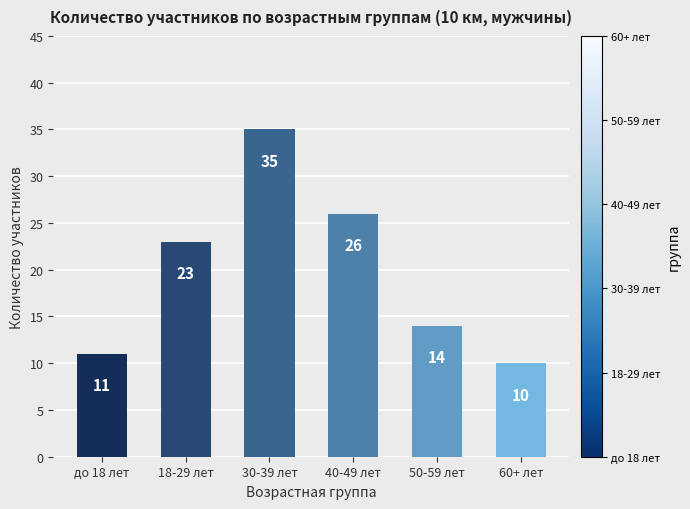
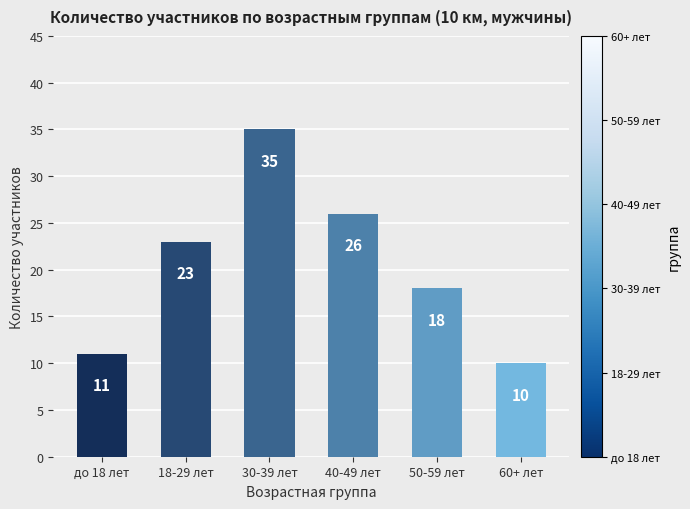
50-59 лет: 14 -> 18
